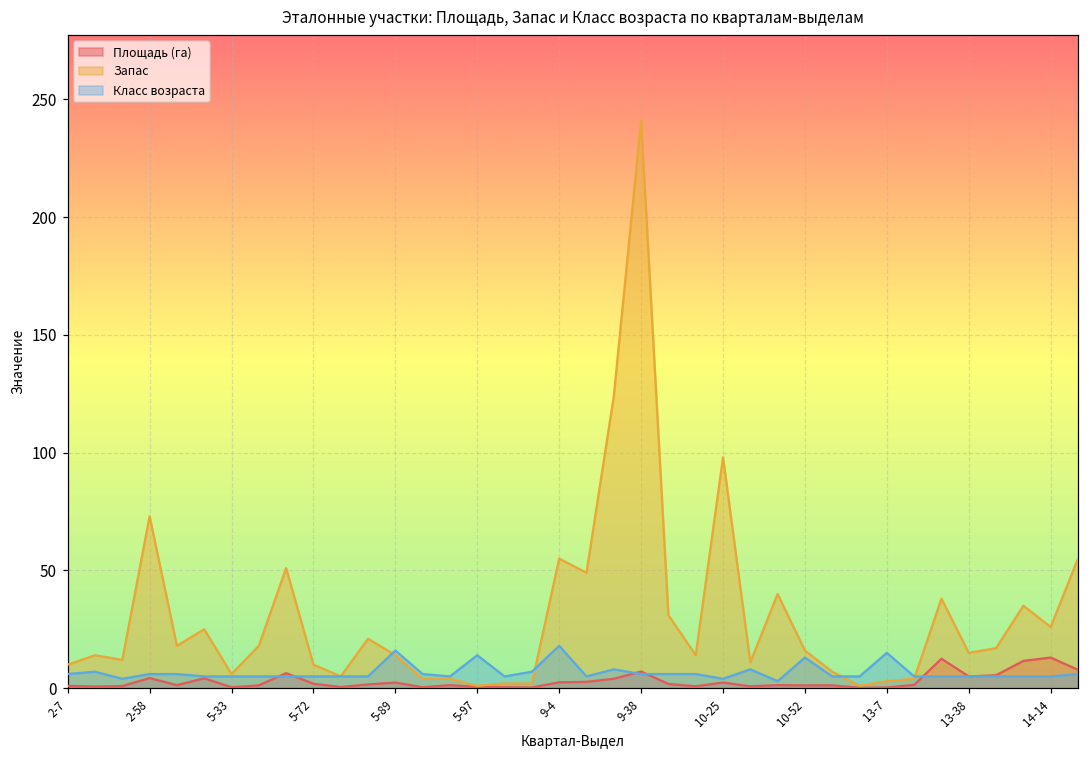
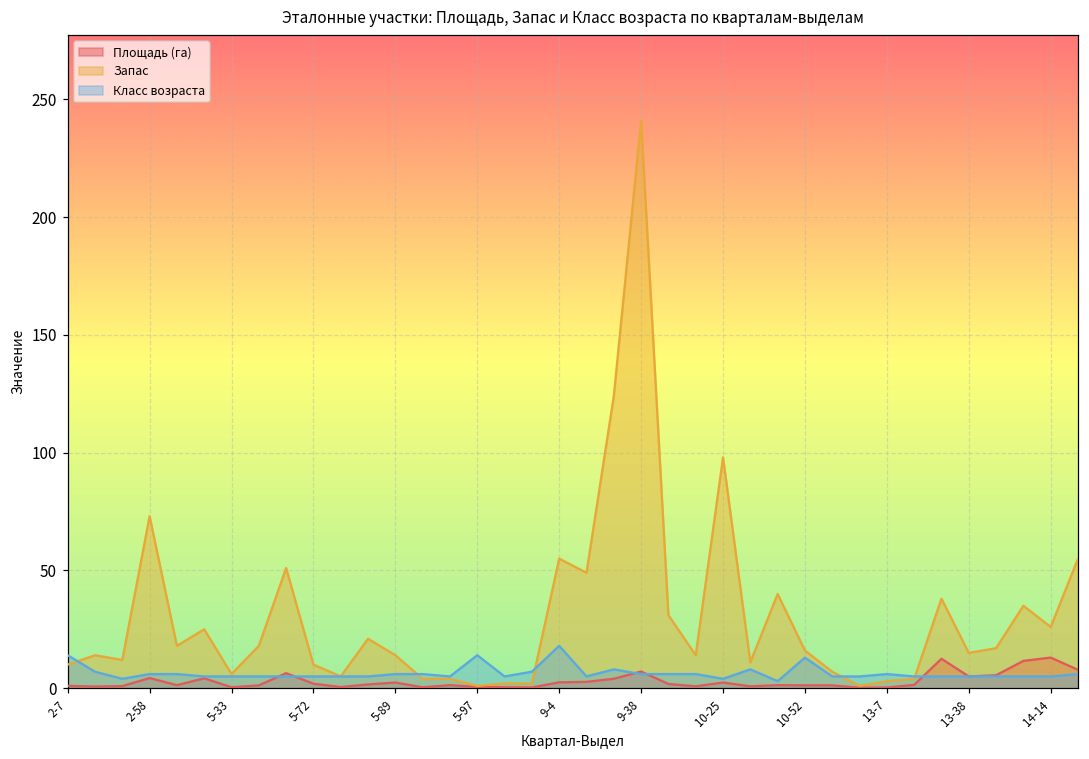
Класс возраста, 2-7: 6 -> 14
Класс возраста, 5-89: 16 -> 6
Класс возраста, 13-7: 15 -> 6
